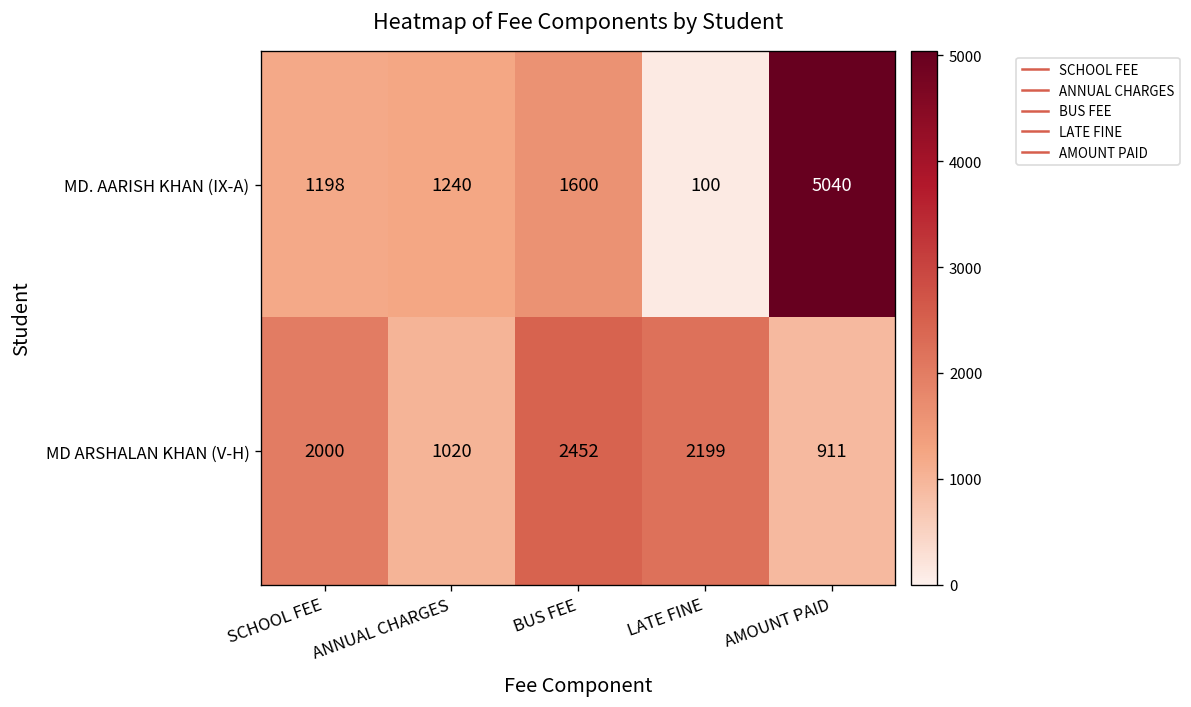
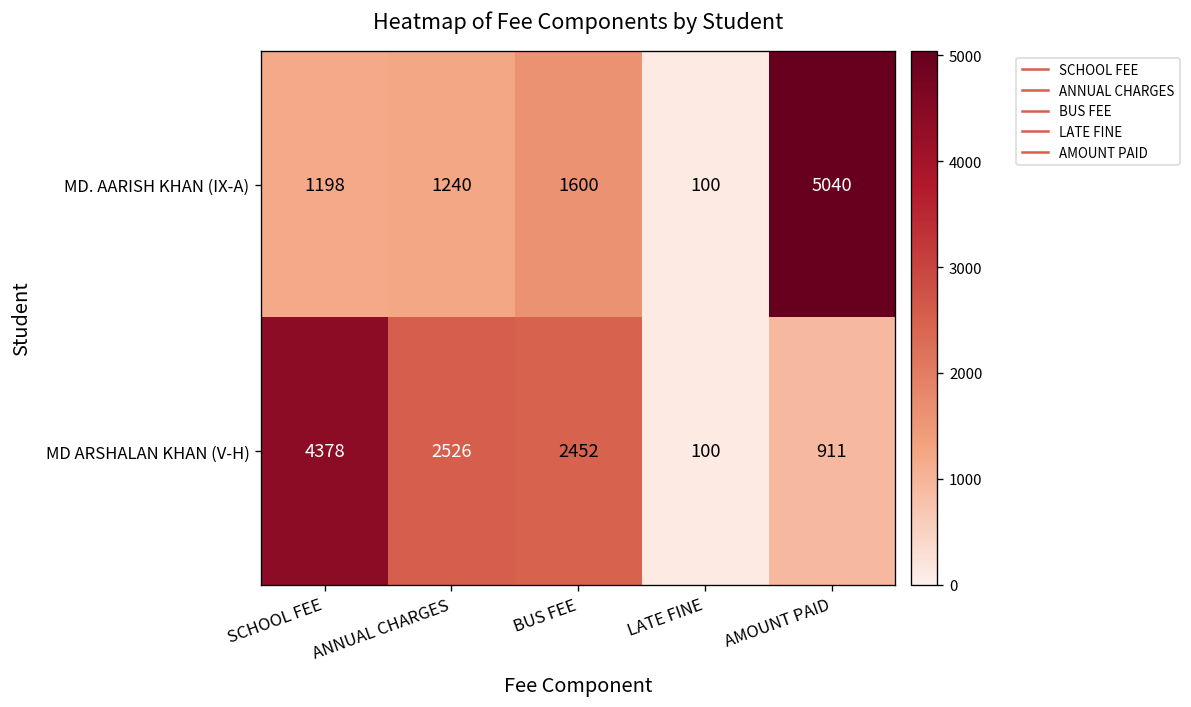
MD ARSHALAN KHAN (V-H), SCHOOL FEE: 2000 -> 4378
MD ARSHALAN KHAN (V-H), ANNUAL CHARGES: 1020 -> 2526
MD ARSHALAN KHAN (V-H), LATE FINE: 2199 -> 100
